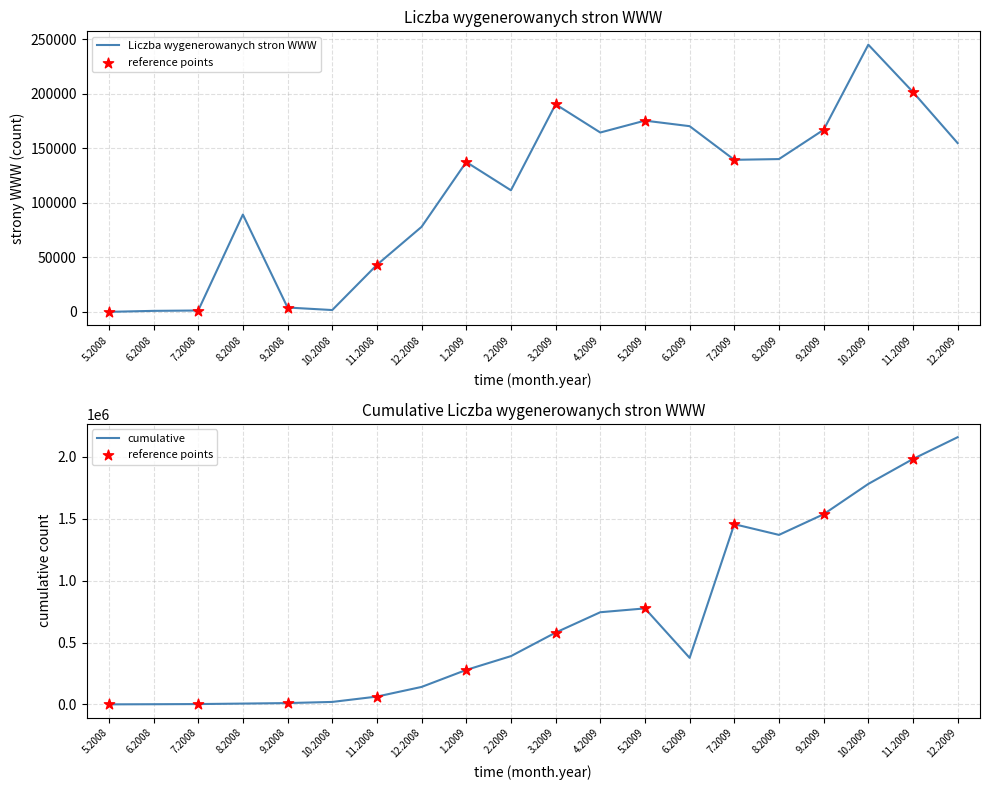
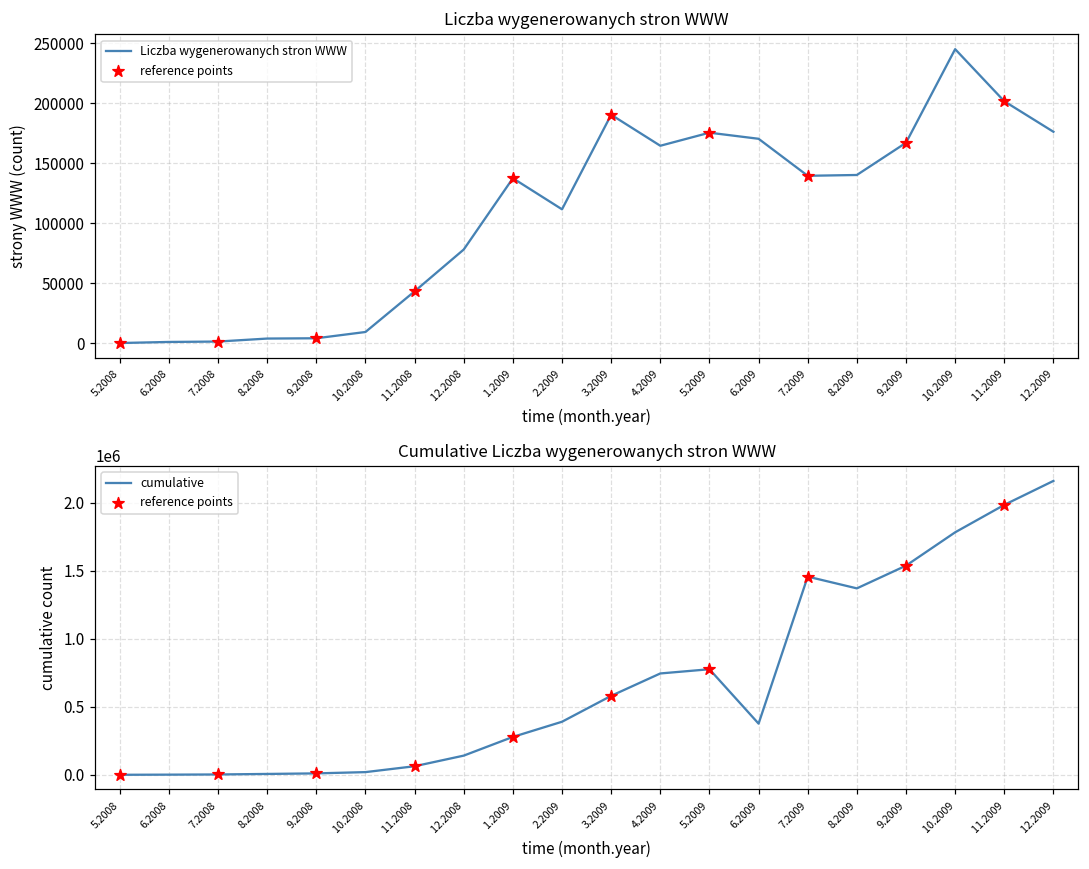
Liczba wygenerowanych stron WWW, Liczba wygenerowanych stron WWW, 8.2008: 89000 -> 4000
Liczba wygenerowanych stron WWW, Liczba wygenerowanych stron WWW, 10.2008: 2000 -> 9000
Liczba wygenerowanych stron WWW, Liczba wygenerowanych stron WWW, 12.2009: 155000 -> 176000
